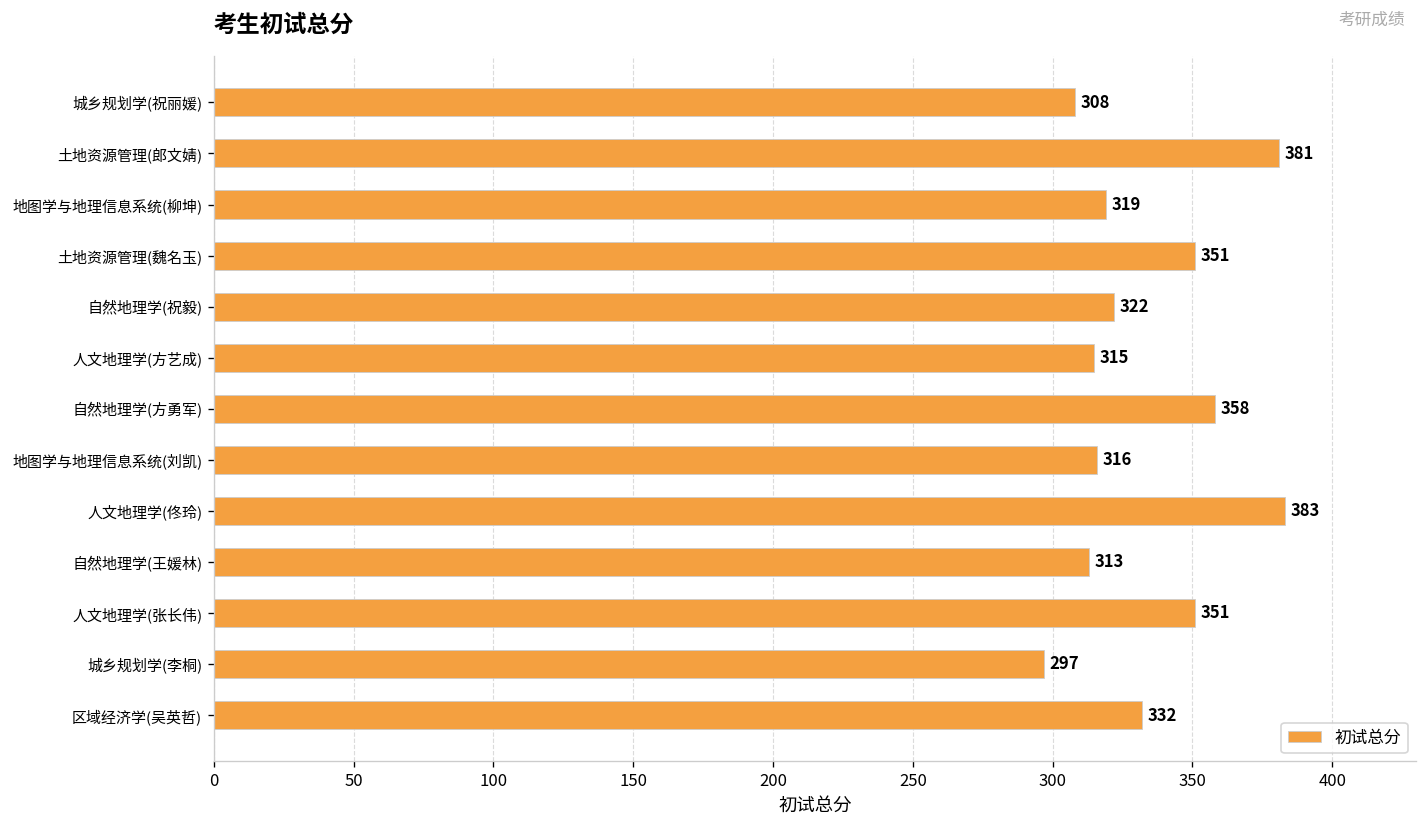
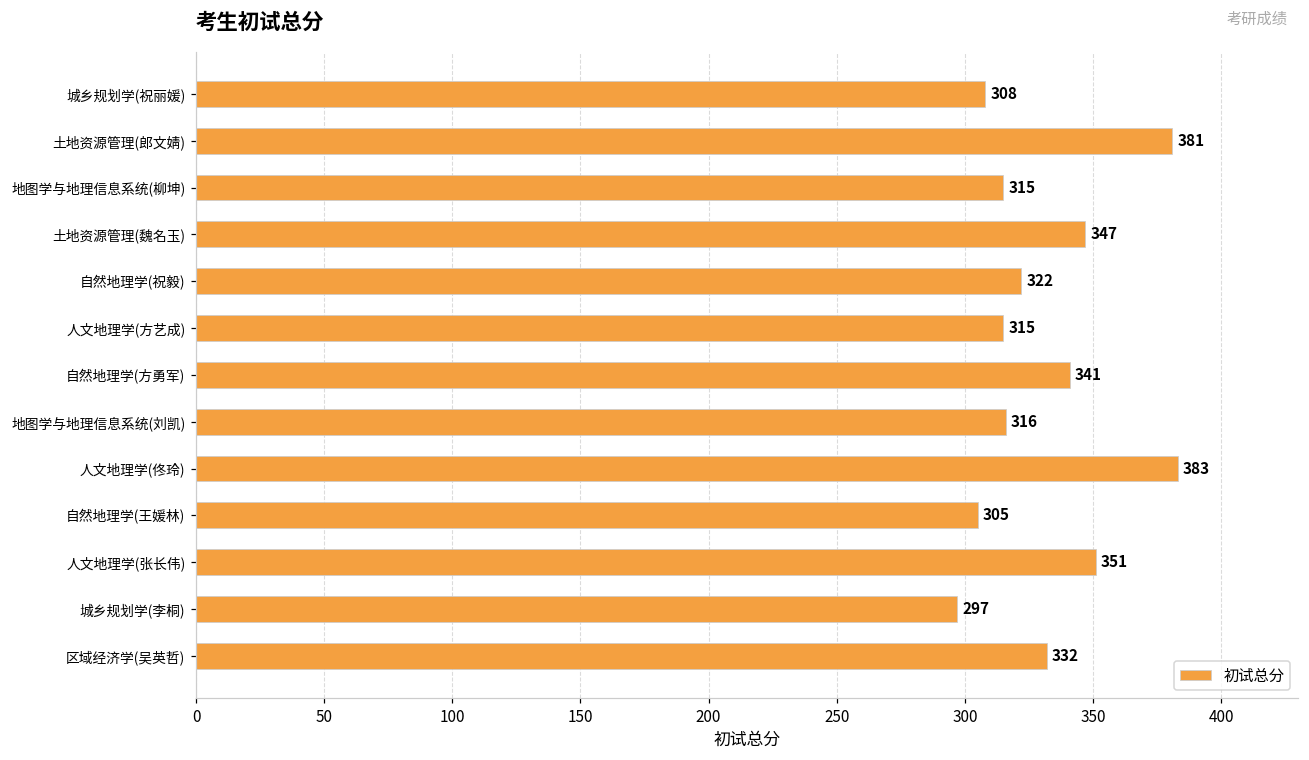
地图学与地理信息系统(柳坤): 319 -> 315
土地资源管理(魏名玉): 351 -> 347
自然地理学(方勇军): 358 -> 341
自然地理学(王媛林): 313 -> 305
